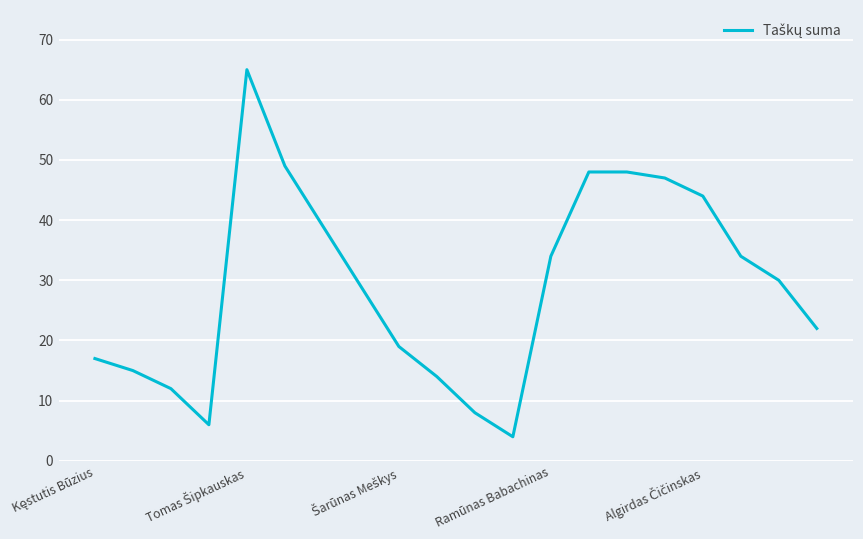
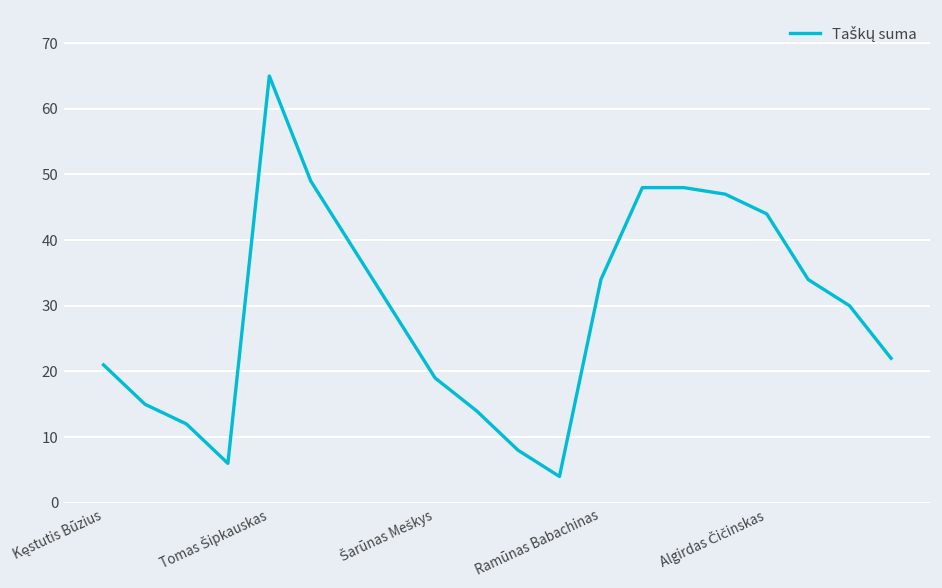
Kęstutis Būzius: 17 -> 21
